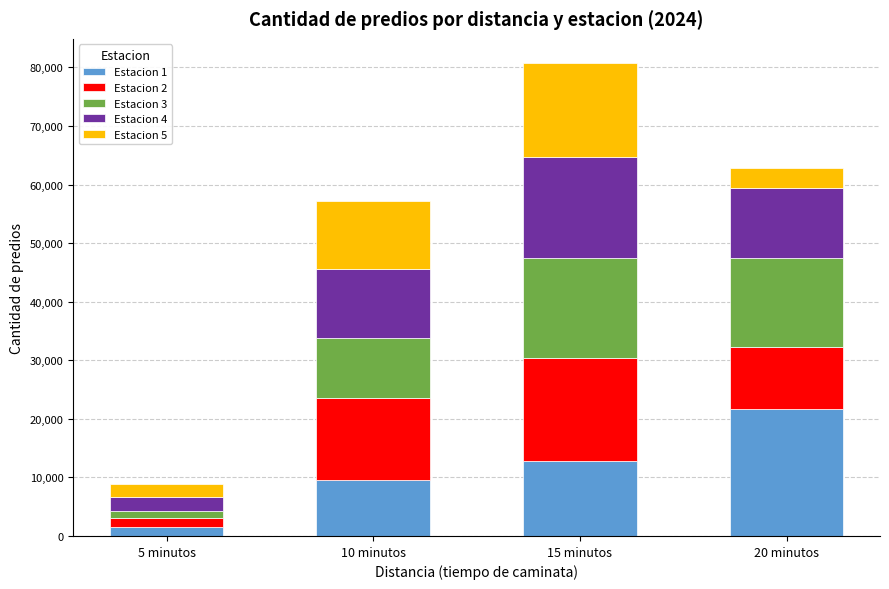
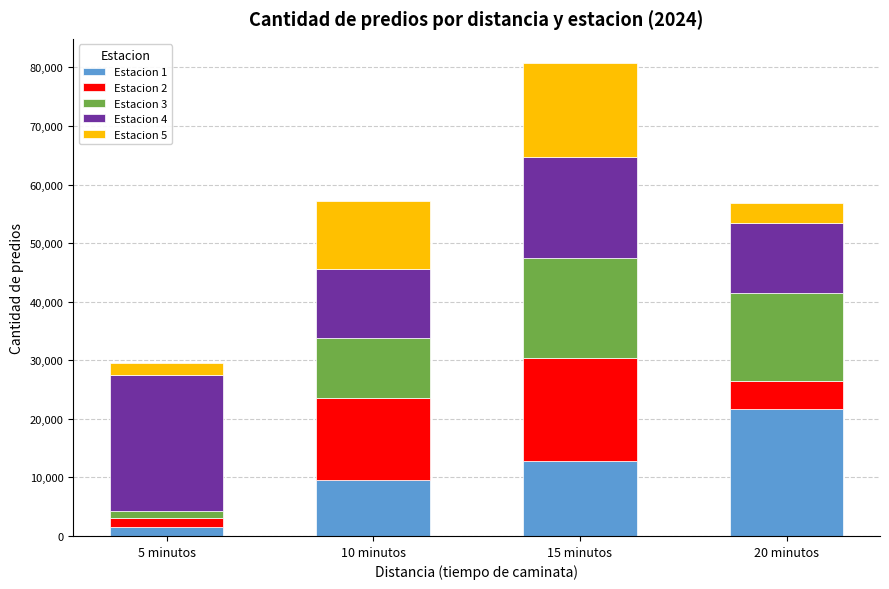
Estacion 4, 5 minutos: 3,000 -> 23,000
Estacion 2, 20 minutos: 11,000 -> 5,000
